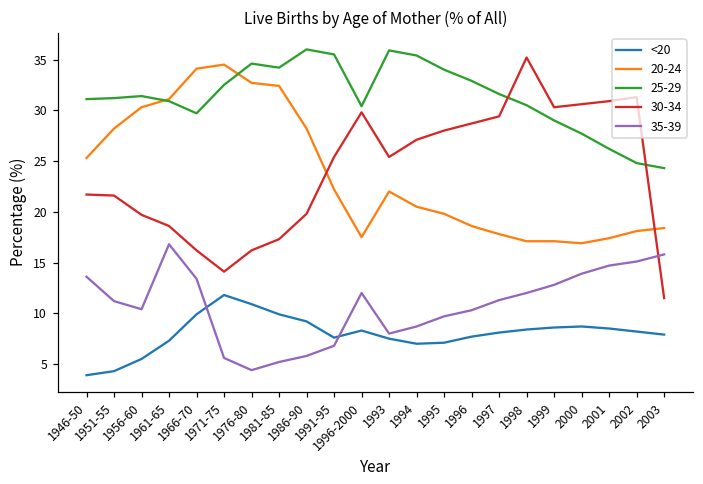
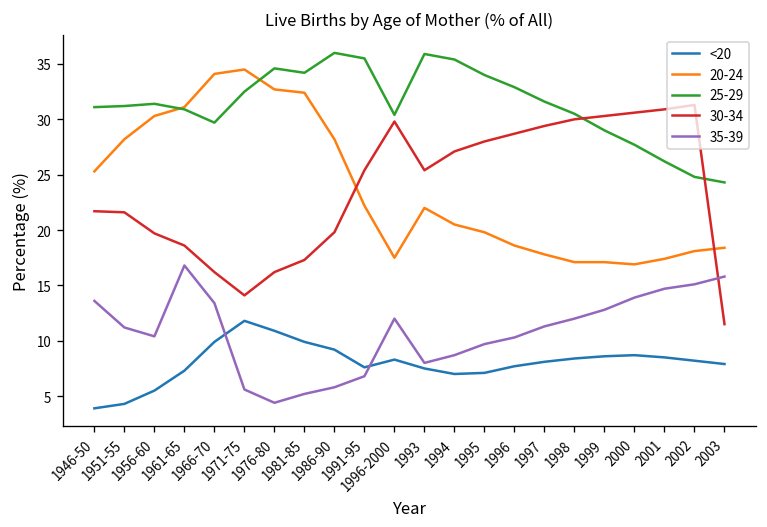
30-34, 1998: 35 -> 30
